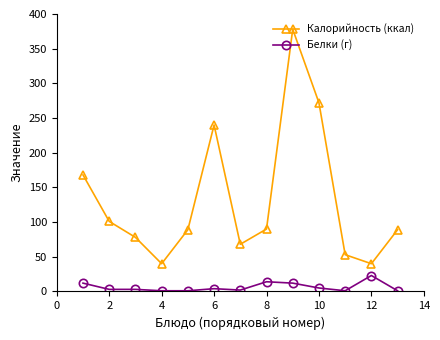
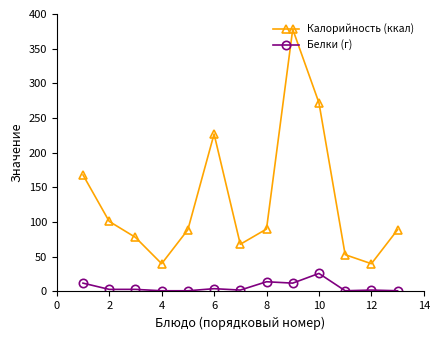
Калорийность (ккал), 6: 240 -> 230
Белки (г), 10: 10 -> 30
Белки (г), 12: 20 -> 0
